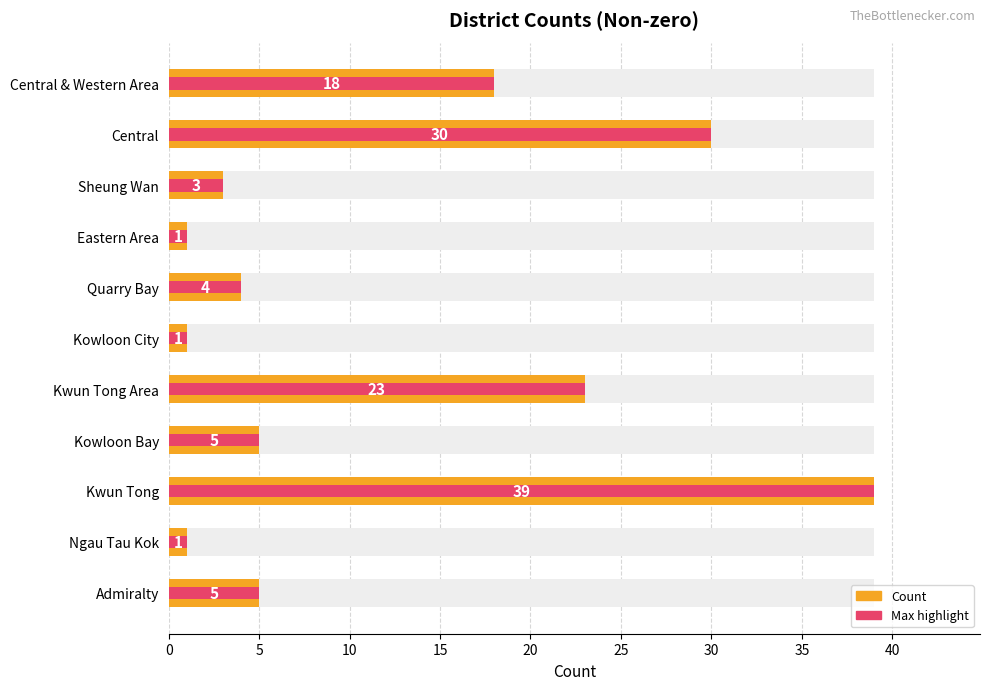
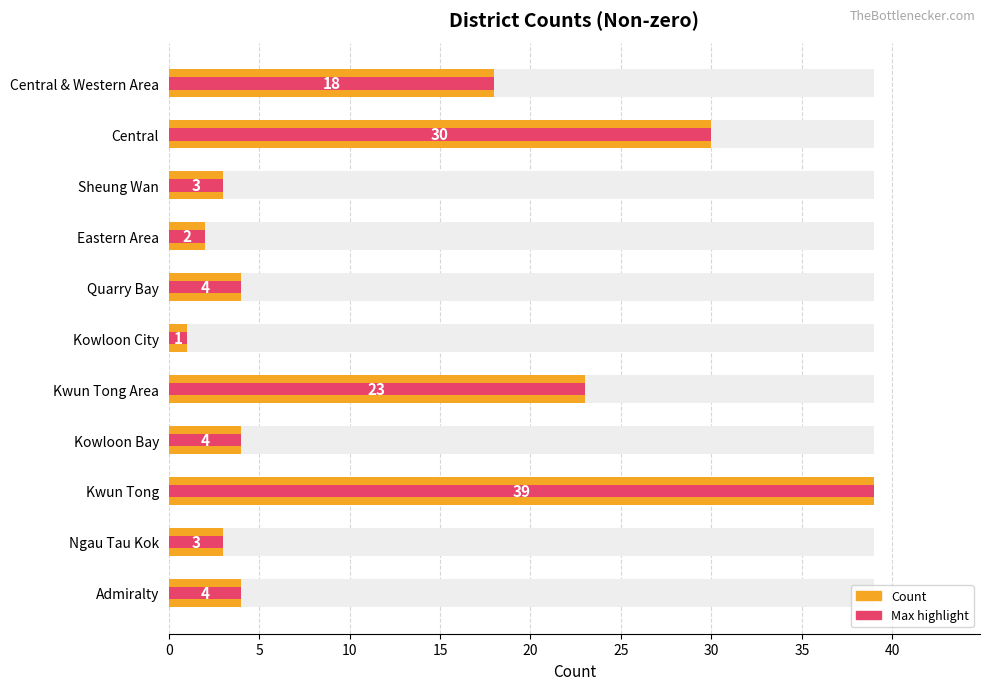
Count, Eastern Area: 1 -> 2
Count, Kowloon Bay: 5 -> 4
Count, Ngau Tau Kok: 1 -> 3
Count, Admiralty: 5 -> 4
